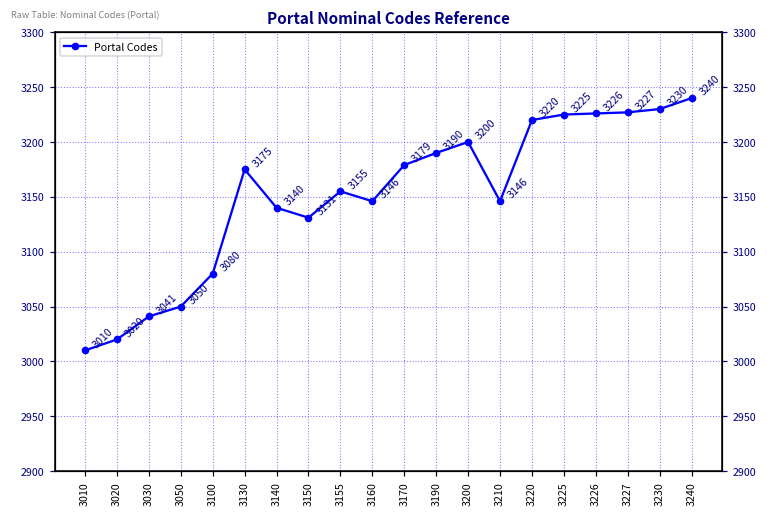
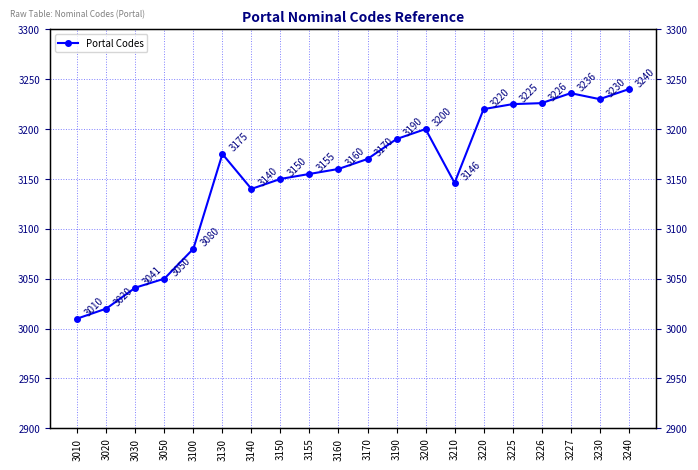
3150: 3131 -> 3150
3160: 3146 -> 3160
3170: 3179 -> 3170
3227: 3227 -> 3236
